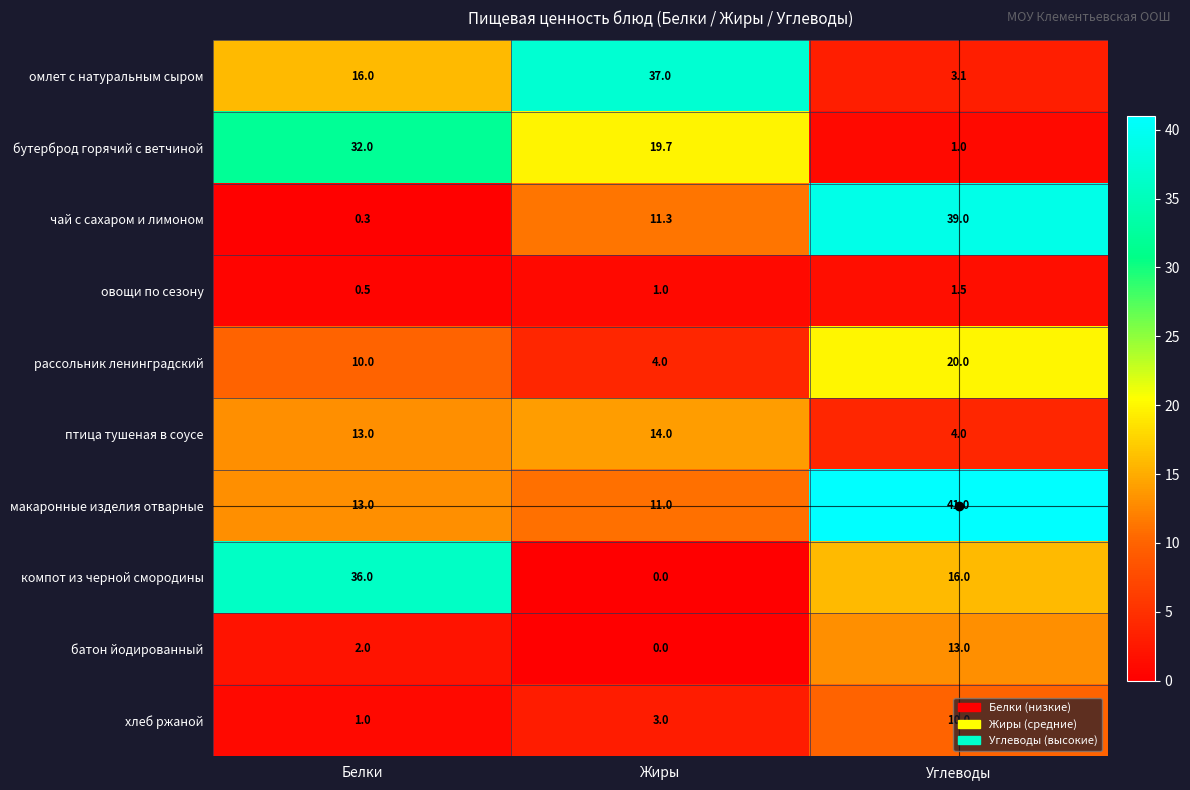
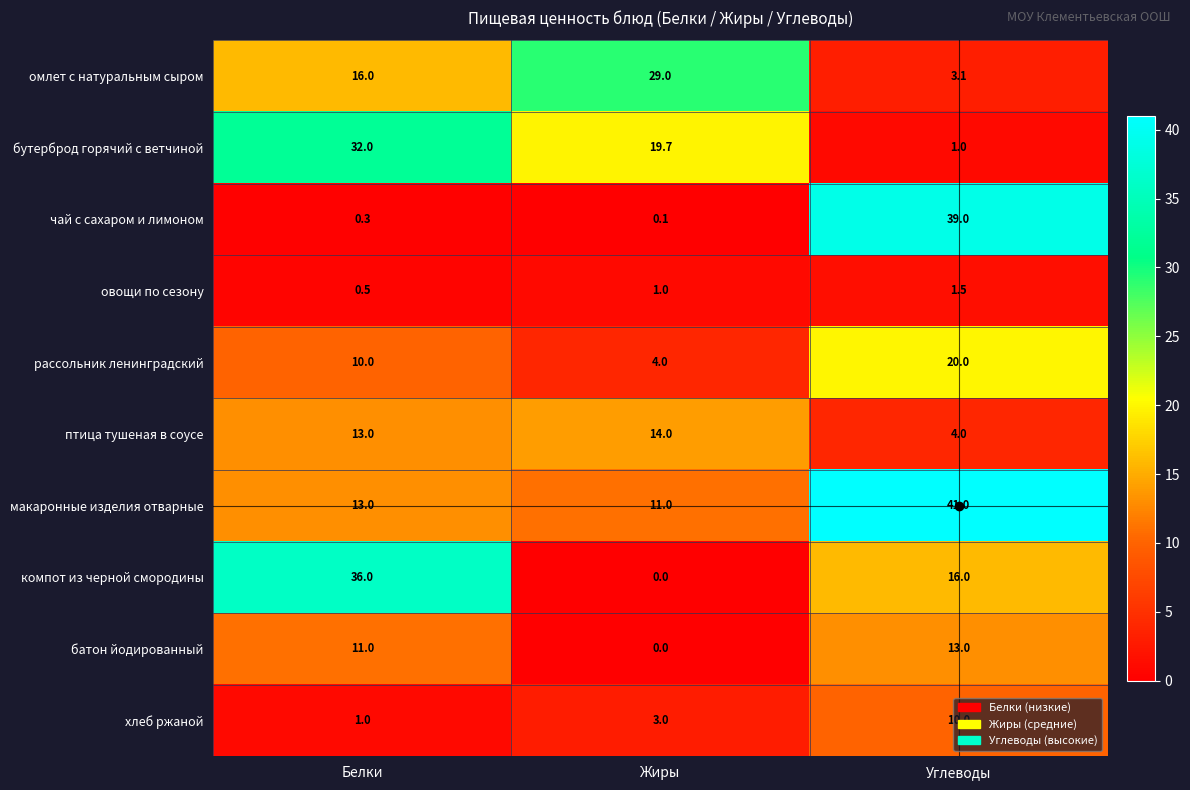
омлет с натуральным сыром, Жиры: 37.0 -> 29.0
чай с сахаром и лимоном, Жиры: 11.3 -> 0.1
батон йодированный, Белки: 2.0 -> 11.0
